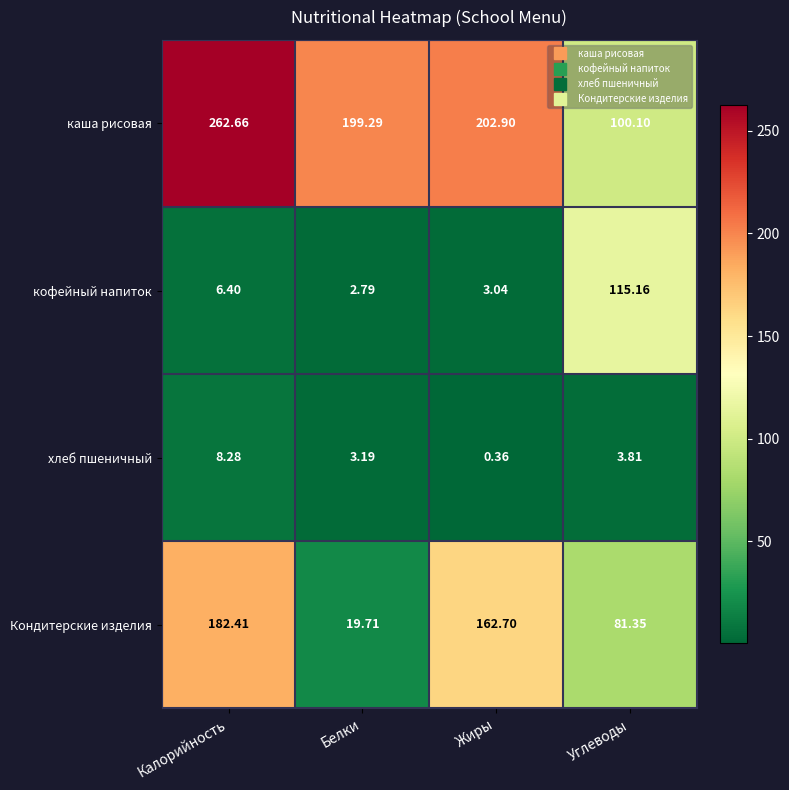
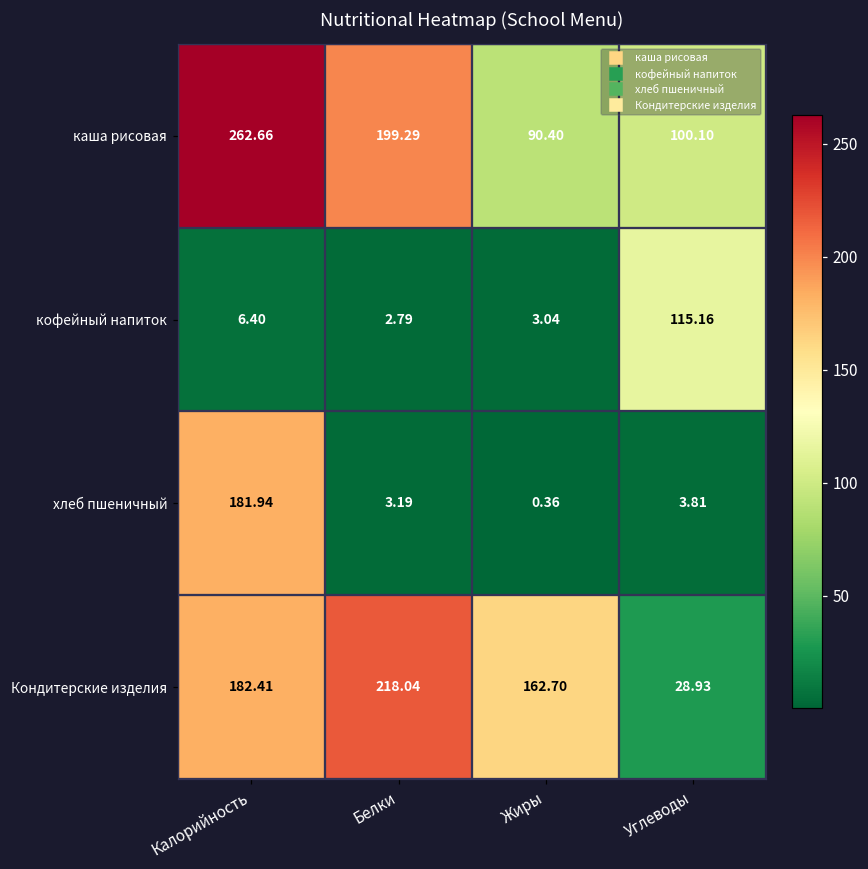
каша рисовая, Жиры: 202.90 -> 90.40
хлеб пшеничный, Калорийность: 8.28 -> 181.94
Кондитерские изделия, Белки: 19.71 -> 218.04
Кондитерские изделия, Углеводы: 81.35 -> 28.93
